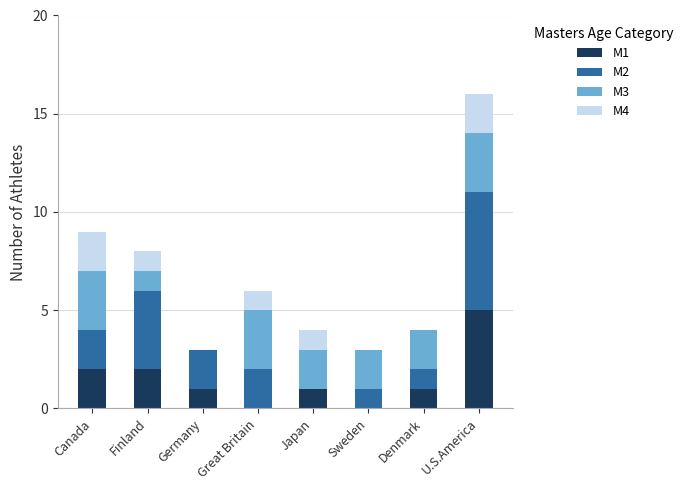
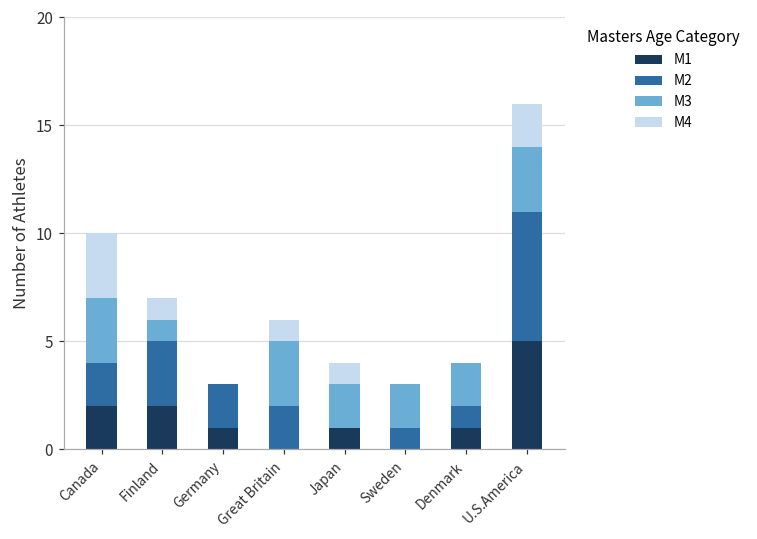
M4, Canada: 2 -> 3
M2, Finland: 4 -> 3
